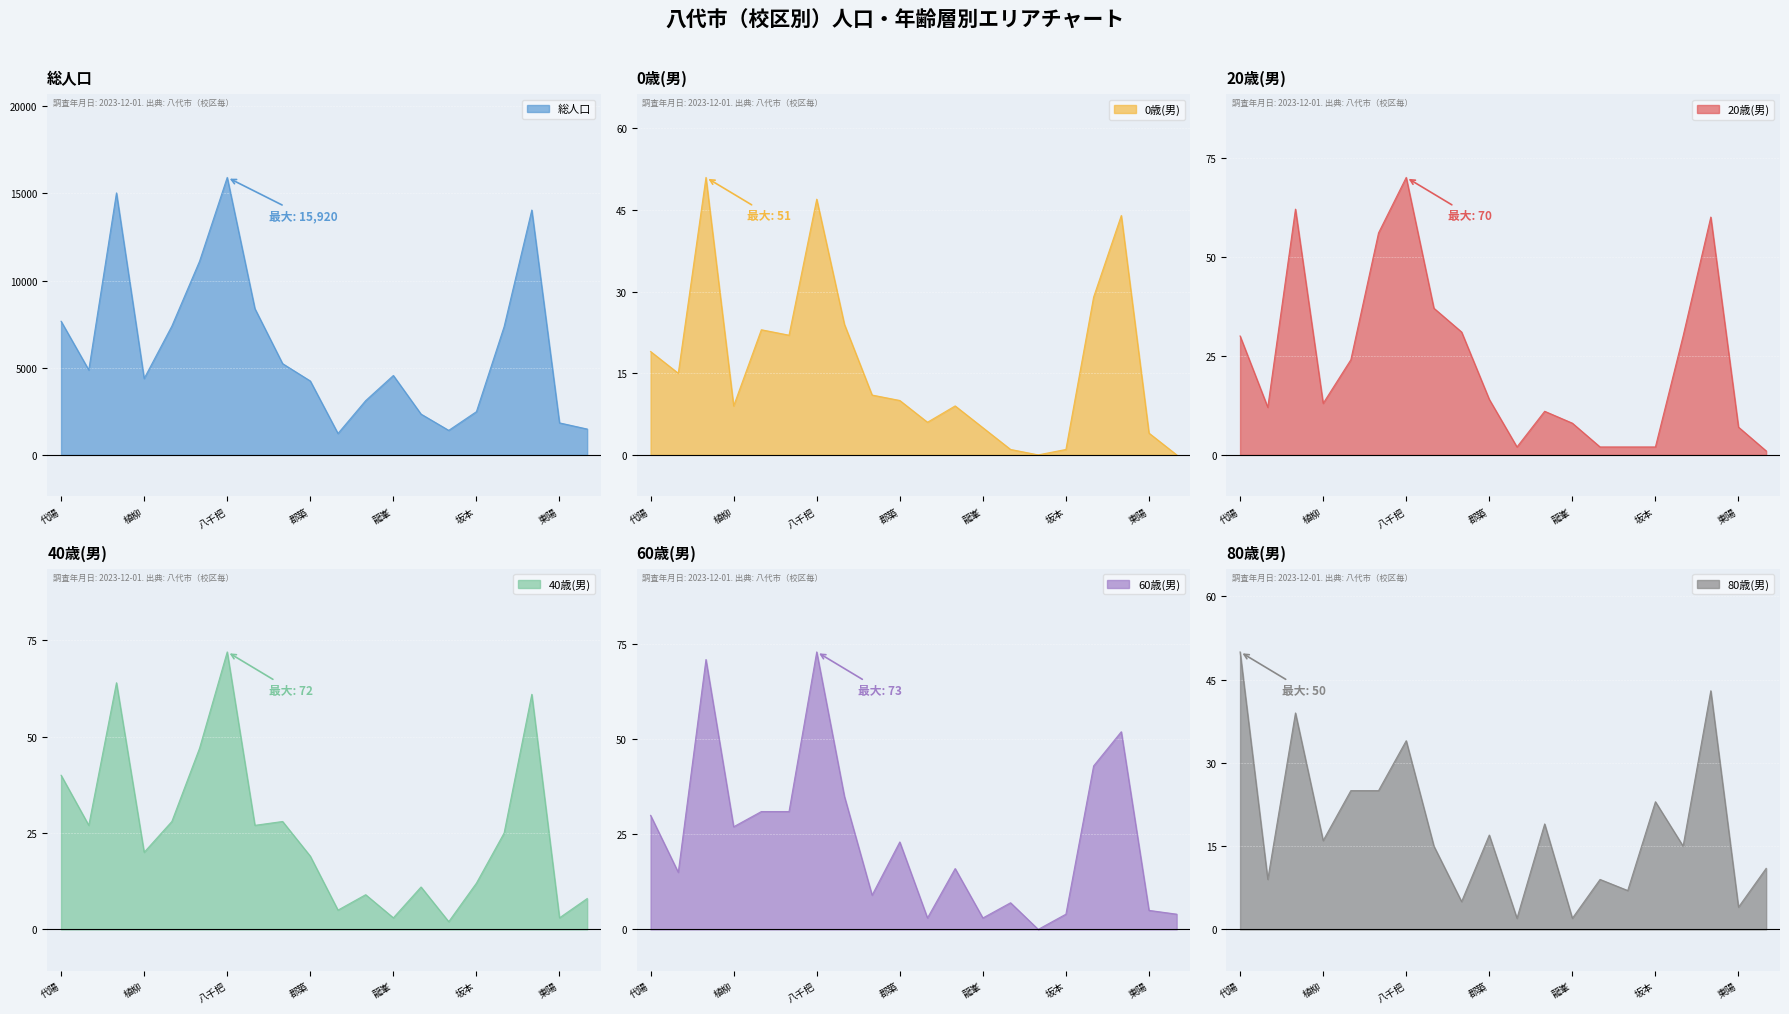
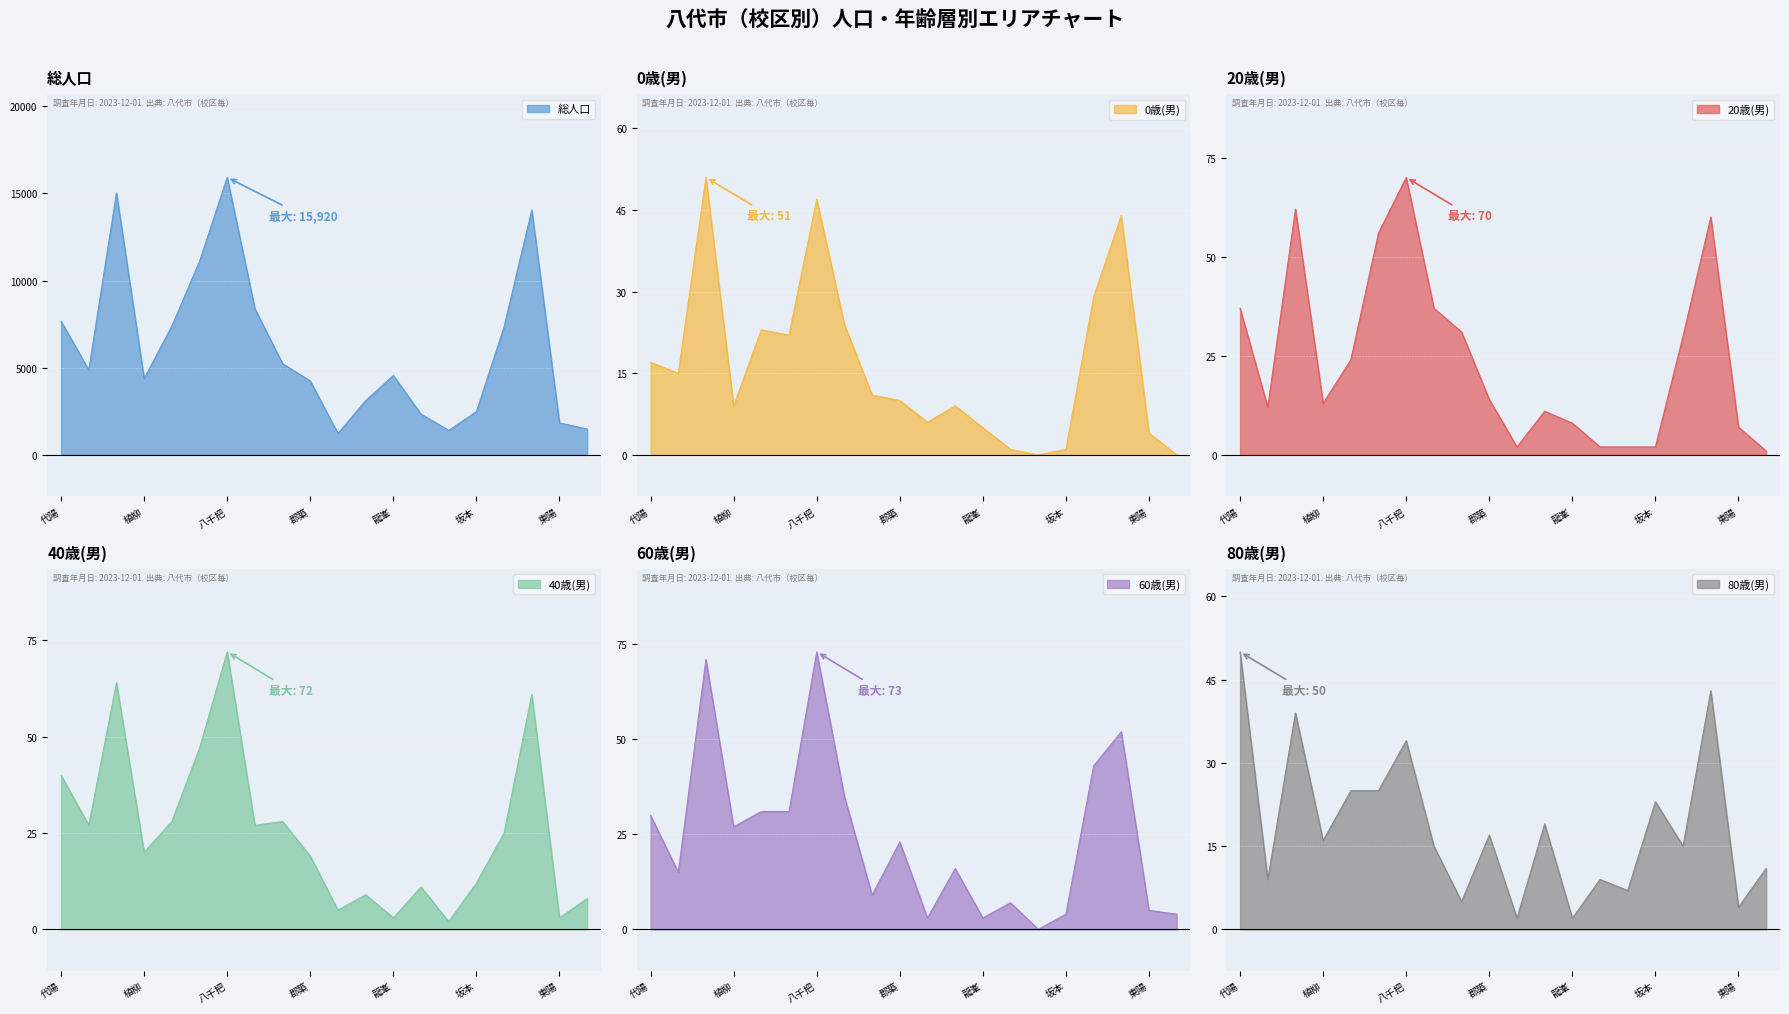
0歳(男), 代陽: 19 -> 17
20歳(男), 代陽: 30 -> 37
